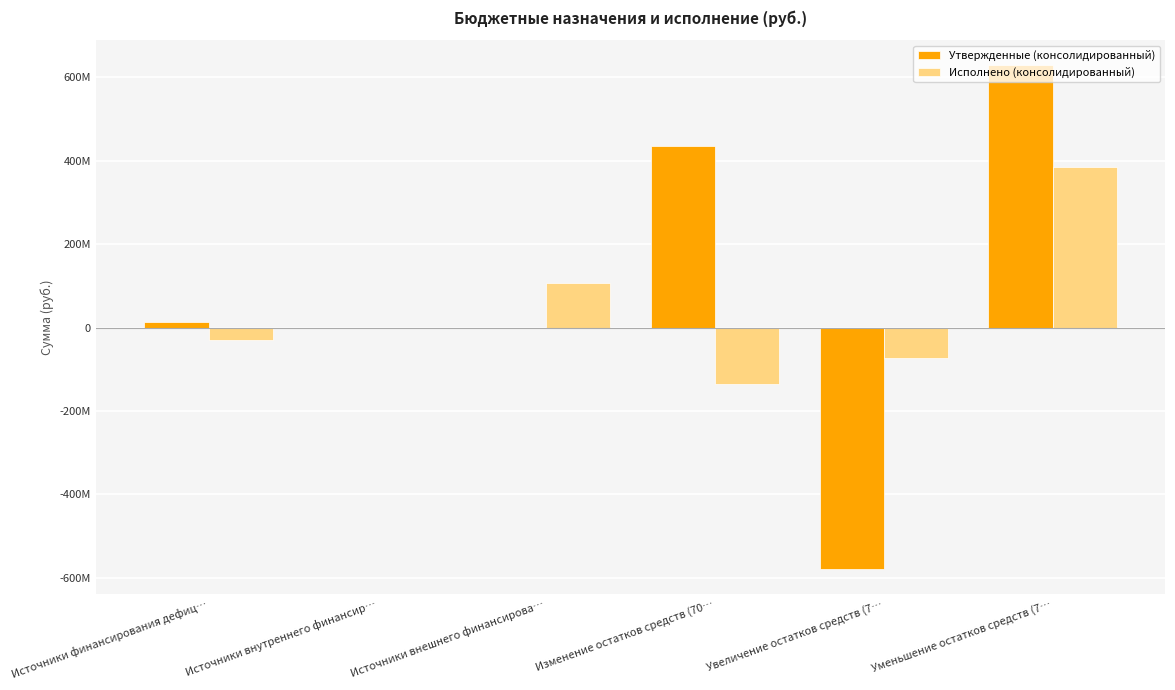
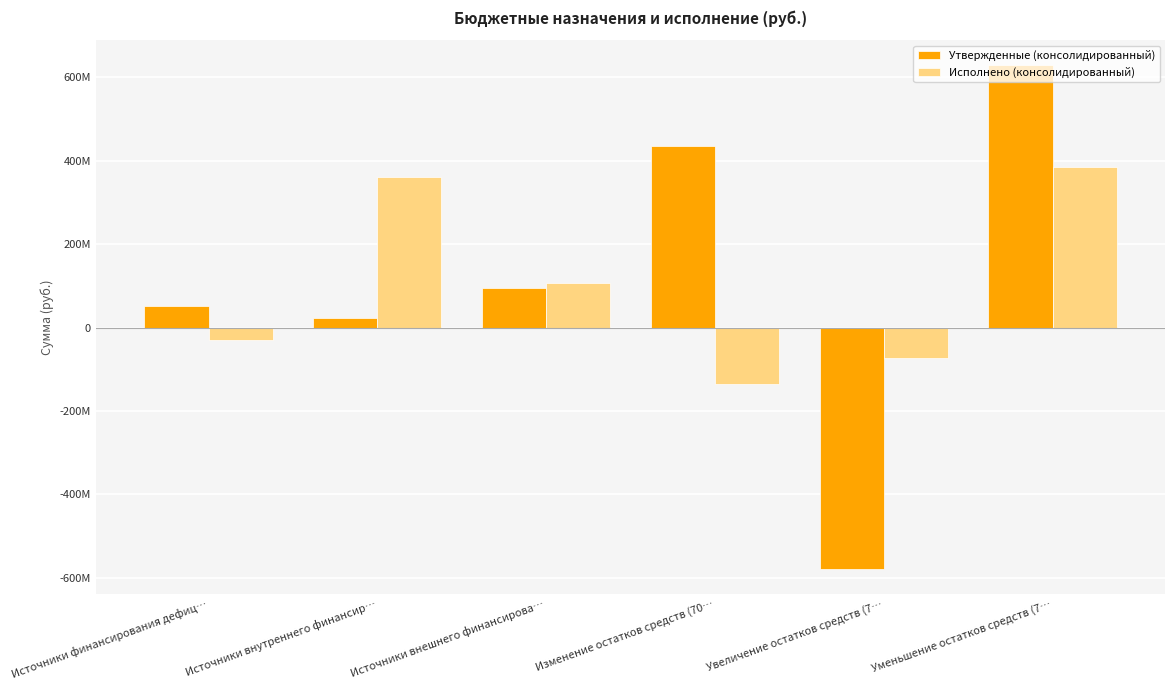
Утвержденные (консолидированный), Источники финансирования дефиц…: 10000000 -> 50000000
Утвержденные (консолидированный), Источники внутреннего финансир…: 0 -> 20000000
Исполнено (консолидированный), Источники внутреннего финансир…: 0 -> 360000000
Утвержденные (консолидированный), Источники внешнего финансирова…: 0 -> 100000000
